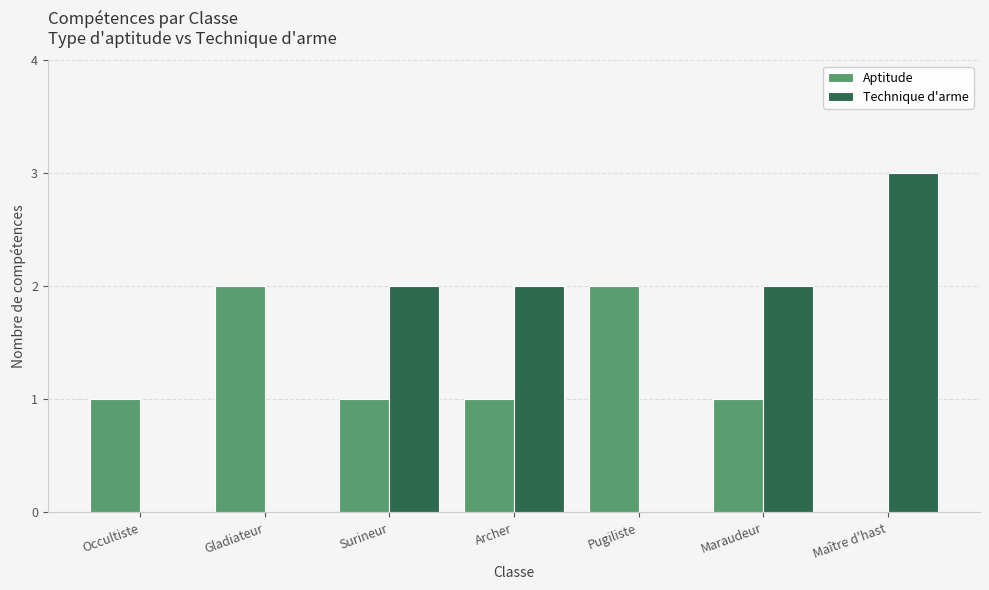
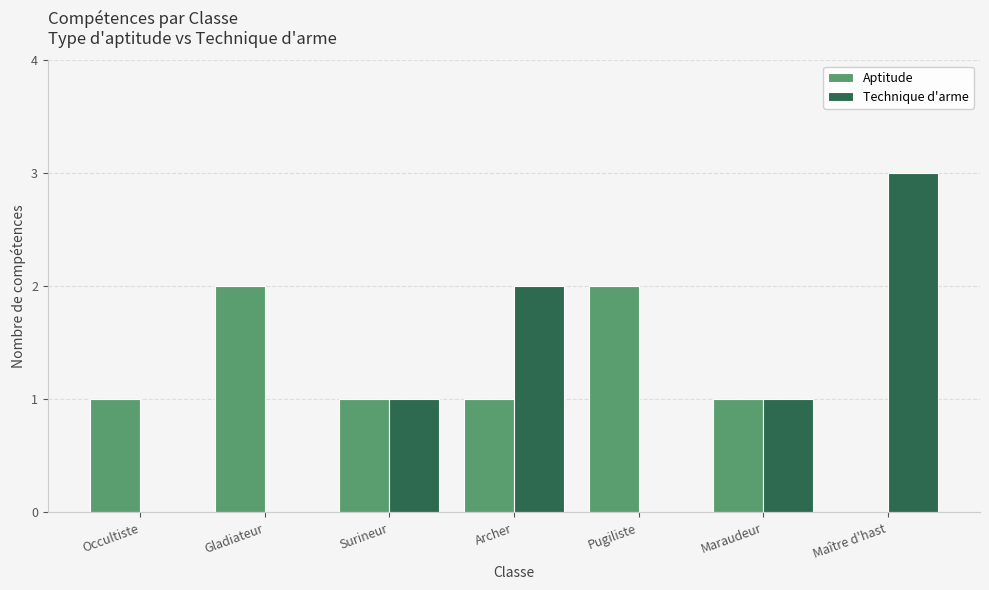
Technique d'arme, Surineur: 2 -> 1
Technique d'arme, Maraudeur: 2 -> 1
